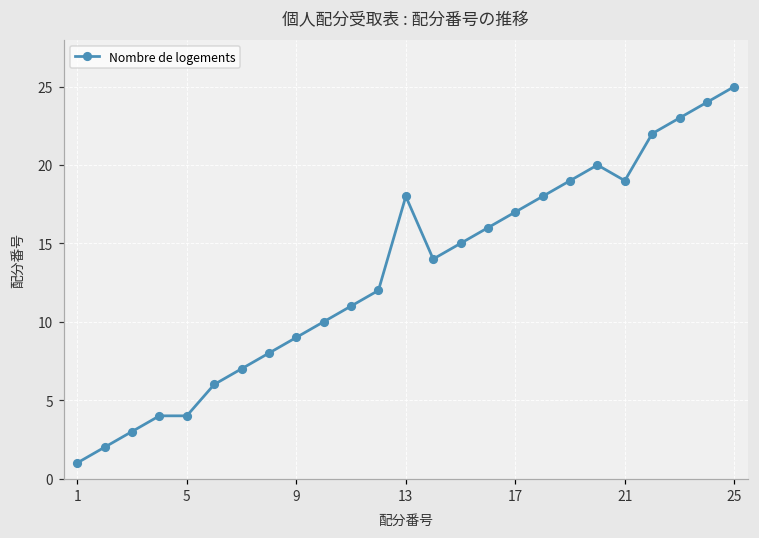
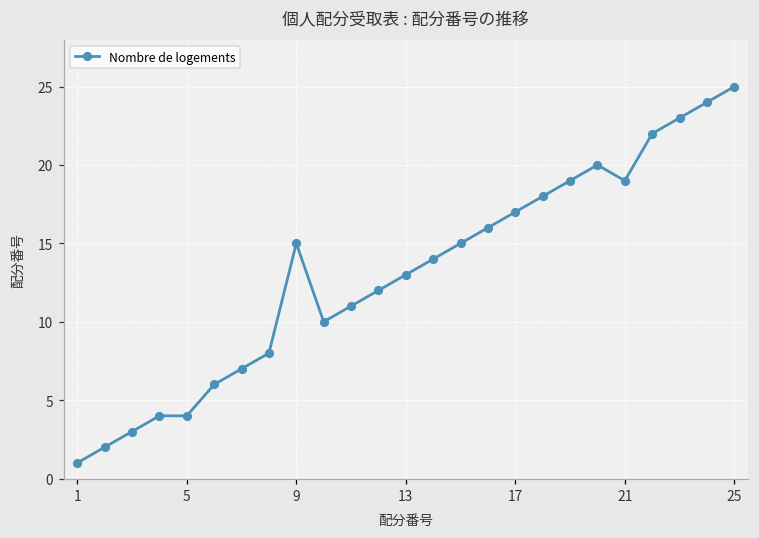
9: 9 -> 15
13: 18 -> 13
